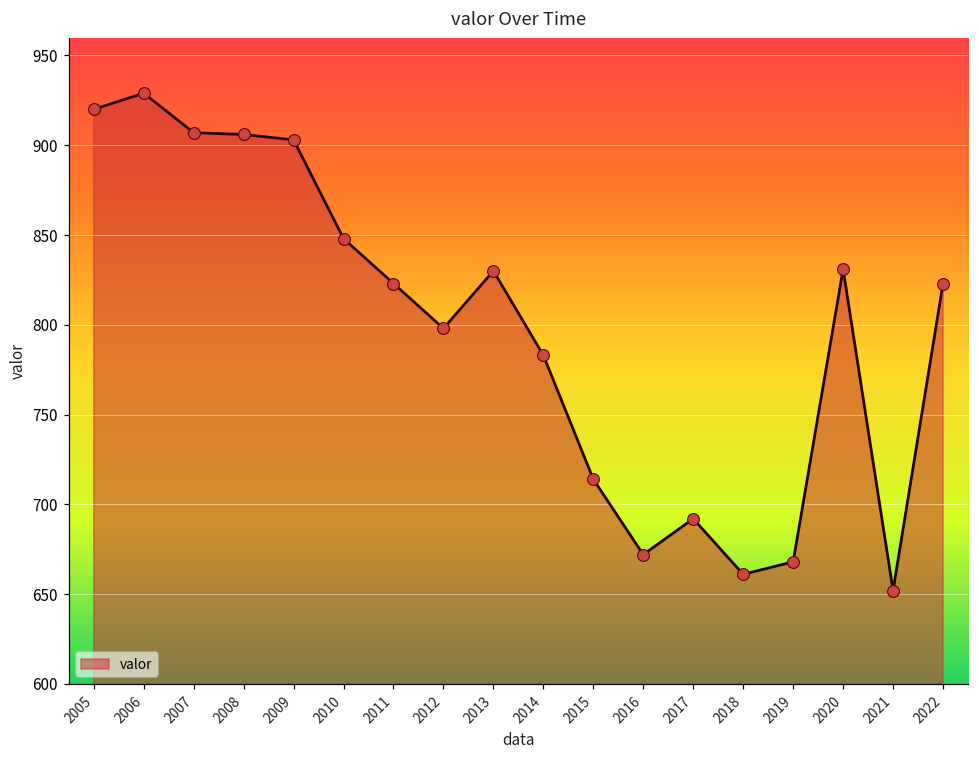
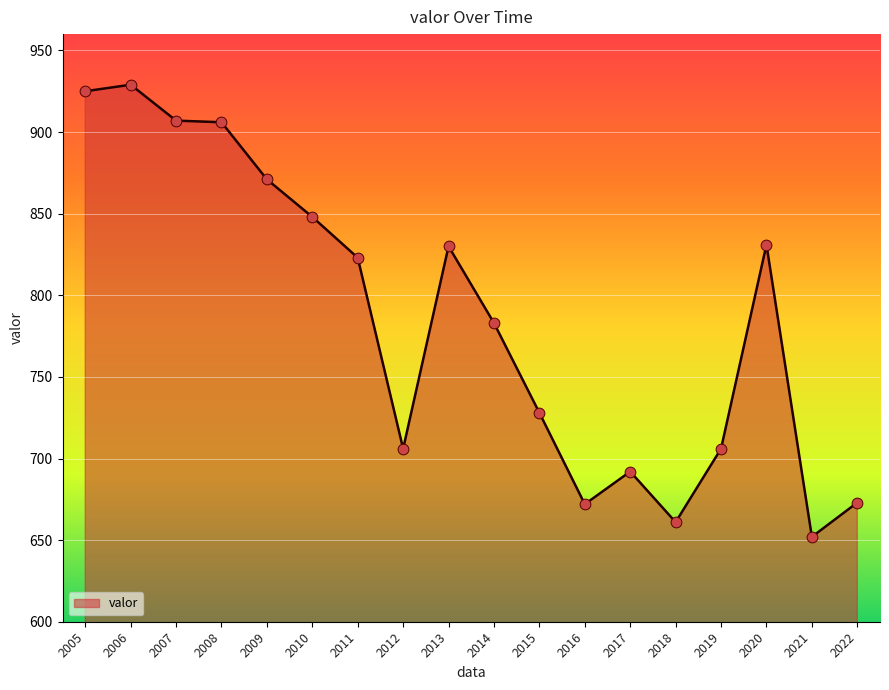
2005: 920 -> 925
2009: 903 -> 871
2012: 798 -> 706
2015: 714 -> 728
2019: 668 -> 706
2022: 823 -> 673
